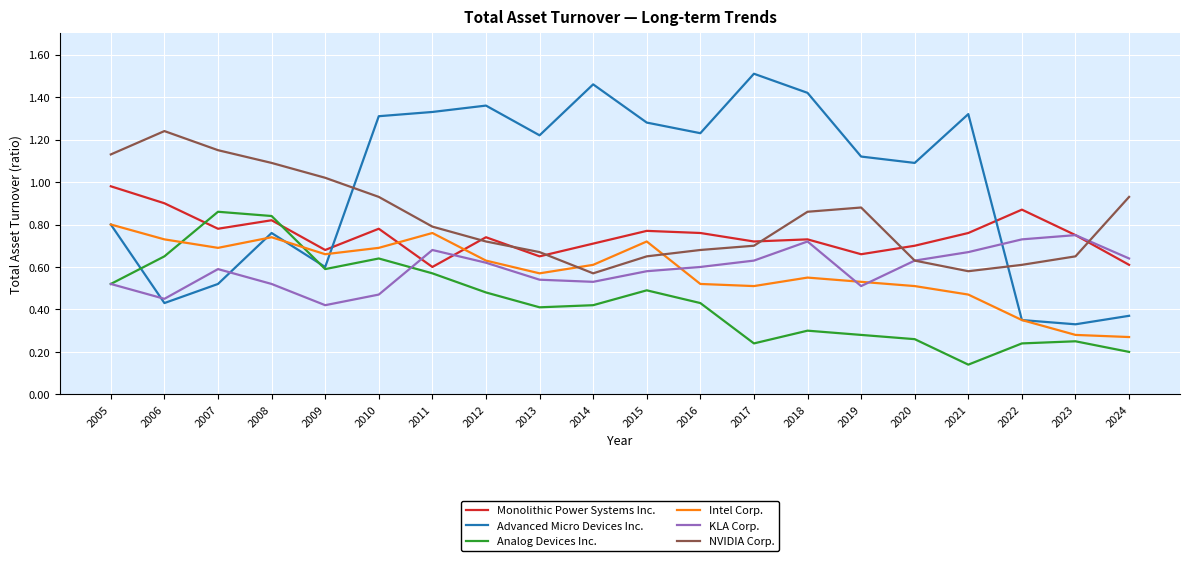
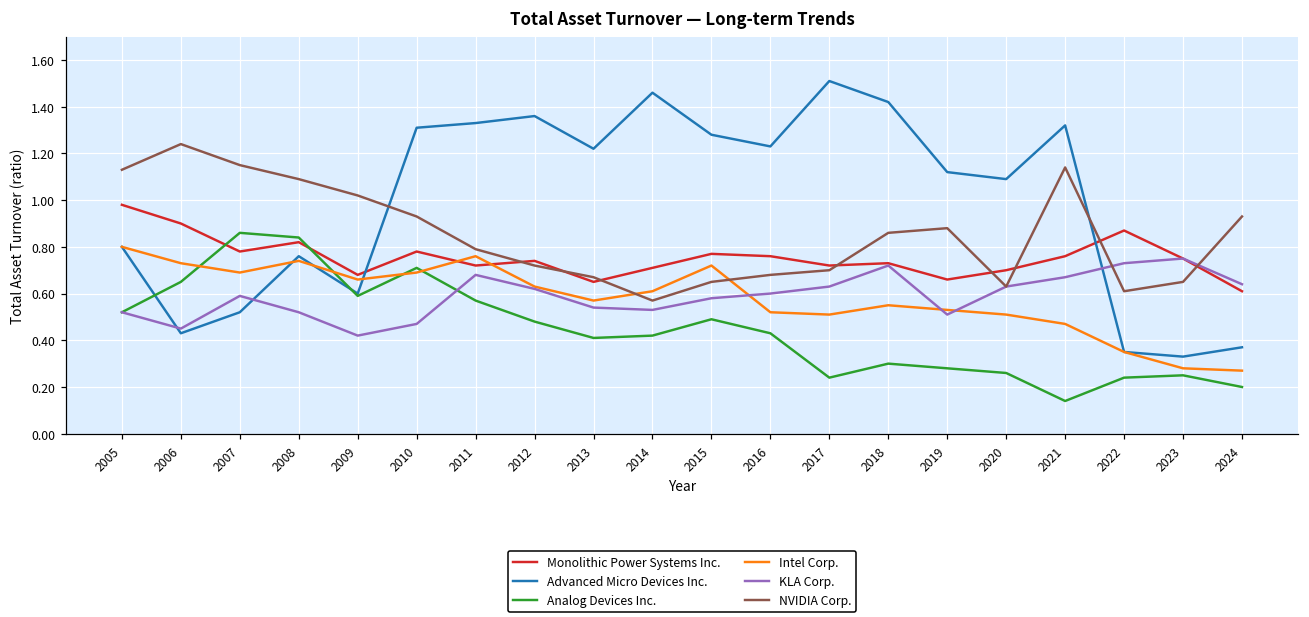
Analog Devices Inc., 2010: 0.64 -> 0.71
Monolithic Power Systems Inc., 2011: 0.60 -> 0.72
NVIDIA Corp., 2021: 0.58 -> 1.14
